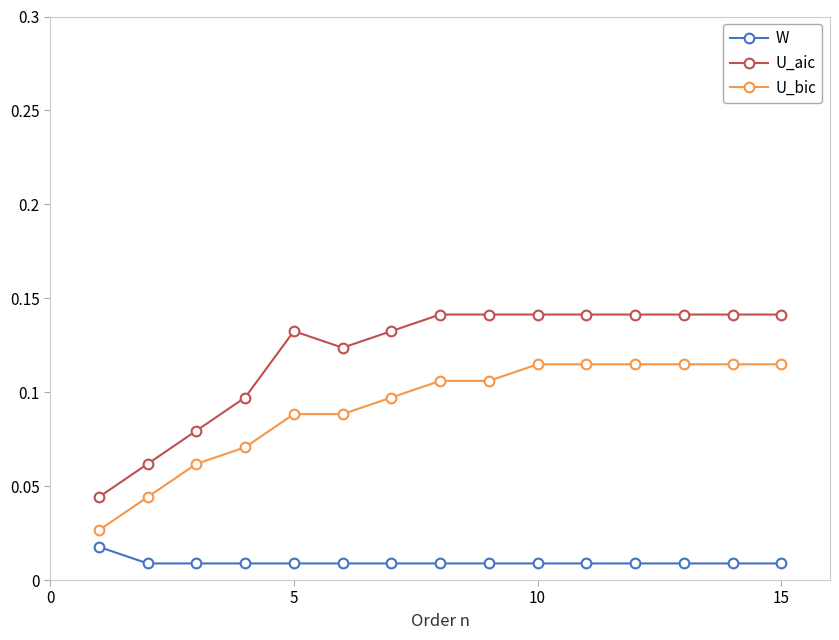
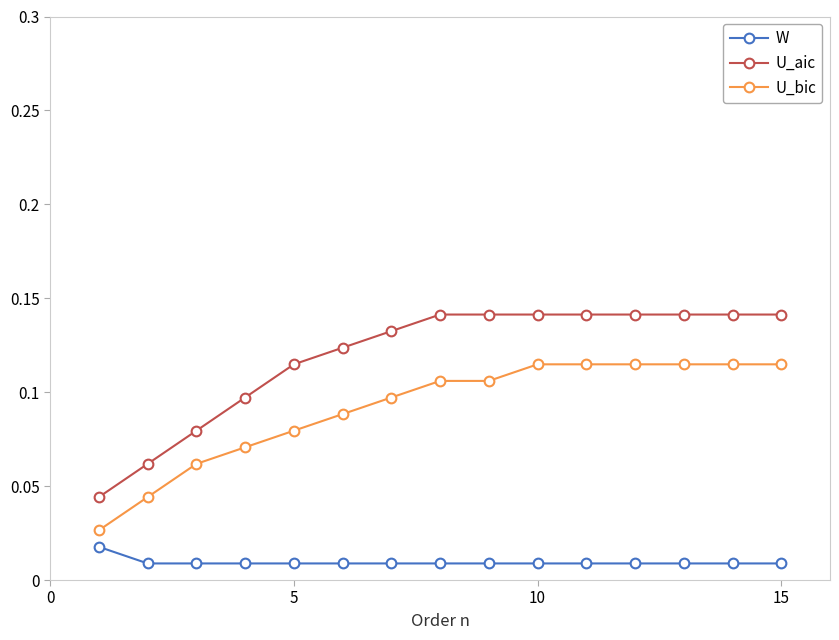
U_aic, 5: 0.133 -> 0.115
U_bic, 5: 0.088 -> 0.080
